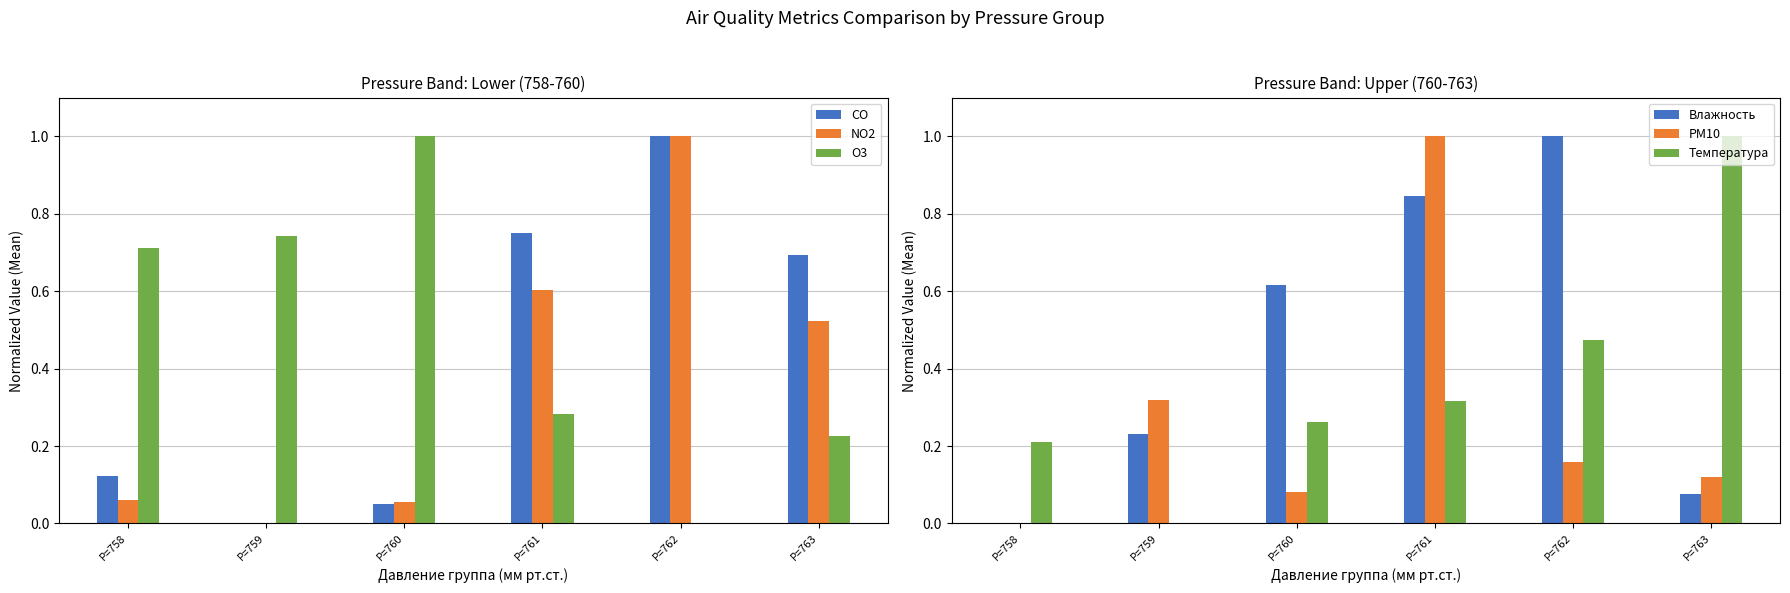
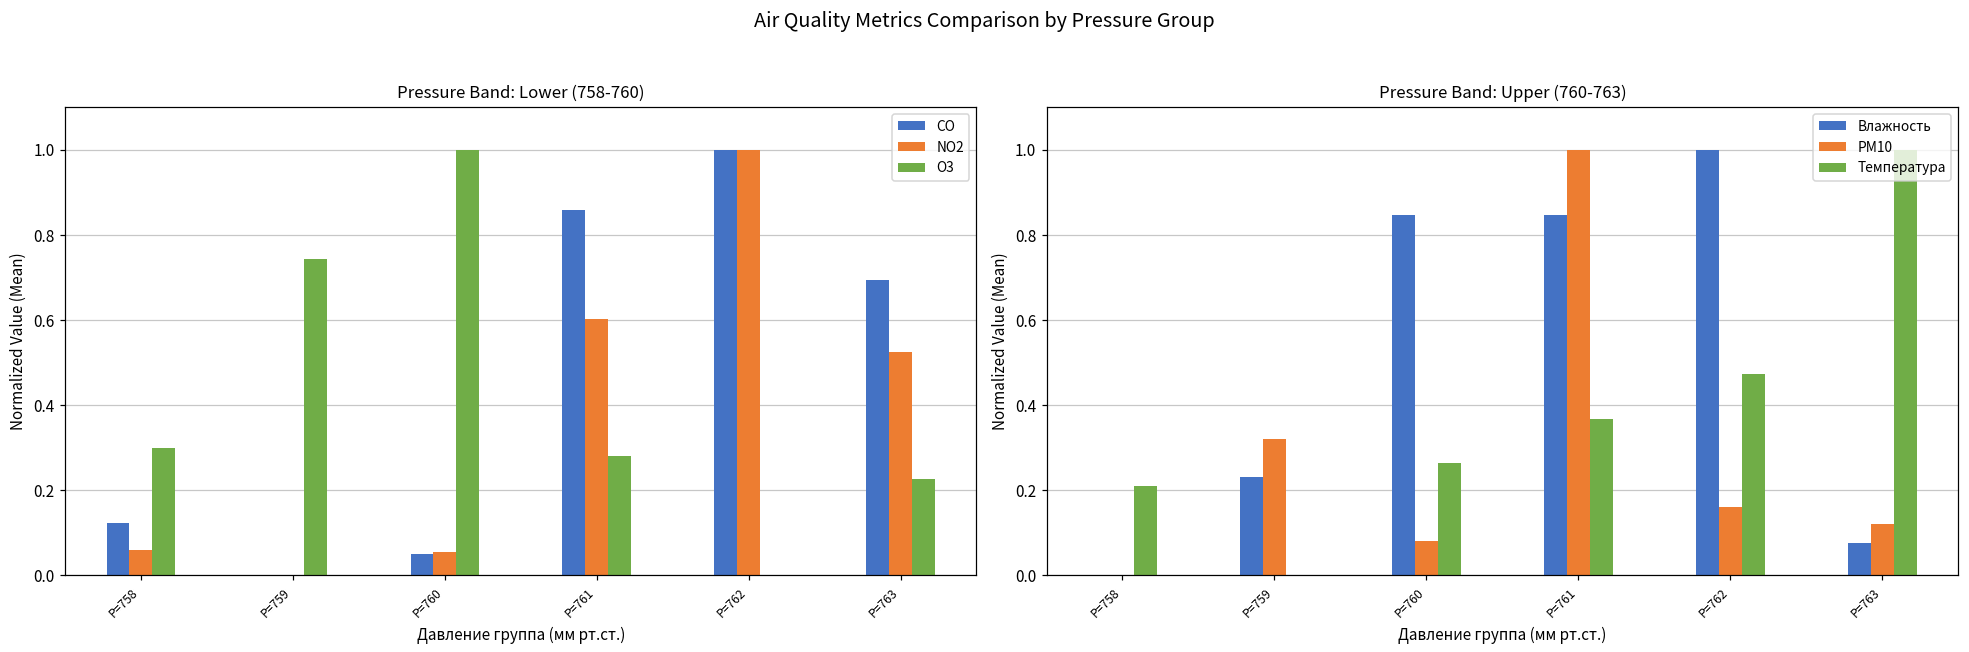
Pressure Band: Lower (758-760), O3, P=758: 0.71 -> 0.30
Pressure Band: Lower (758-760), CO, P=761: 0.75 -> 0.86
Pressure Band: Upper (760-763), Влажность, P=760: 0.62 -> 0.85
Pressure Band: Upper (760-763), Температура, P=761: 0.32 -> 0.37
